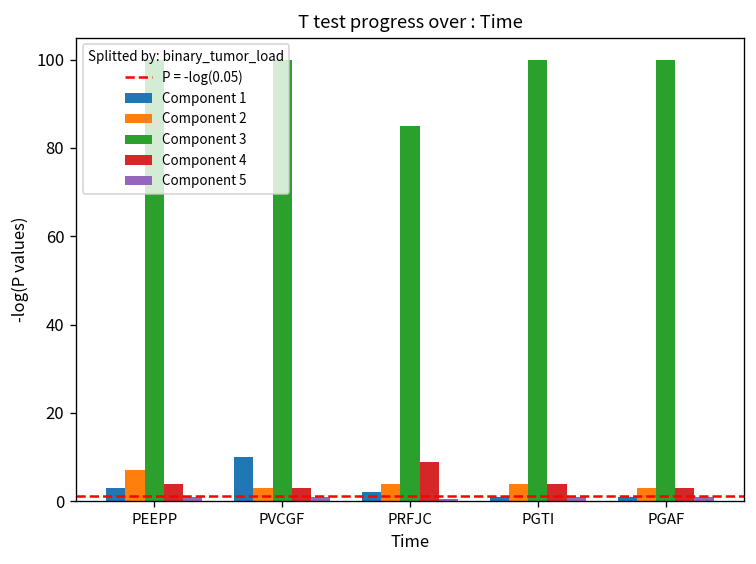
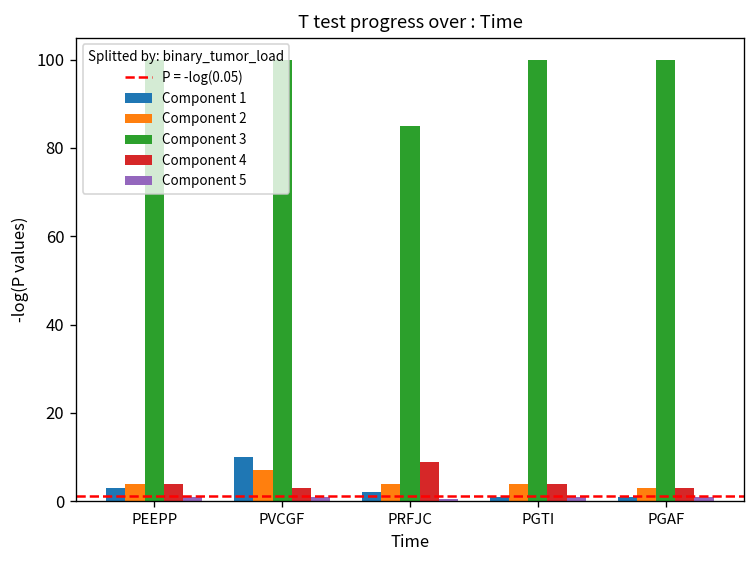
Component 2, PEEPP: 7 -> 4
Component 2, PVCGF: 3 -> 7
